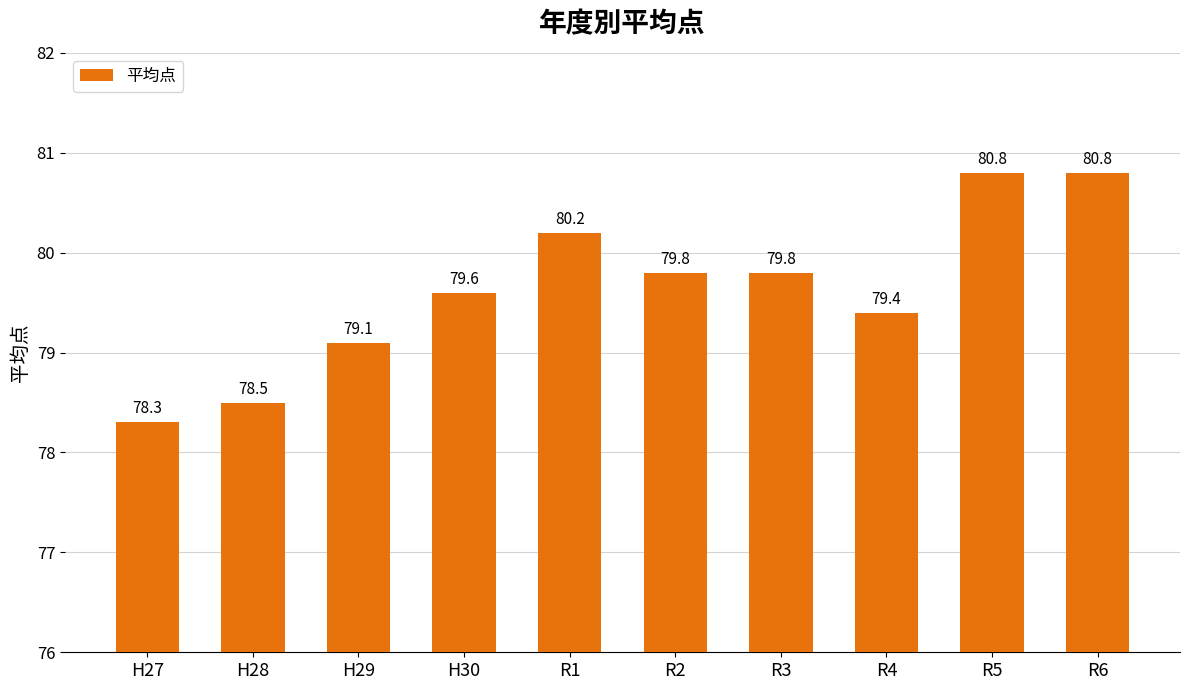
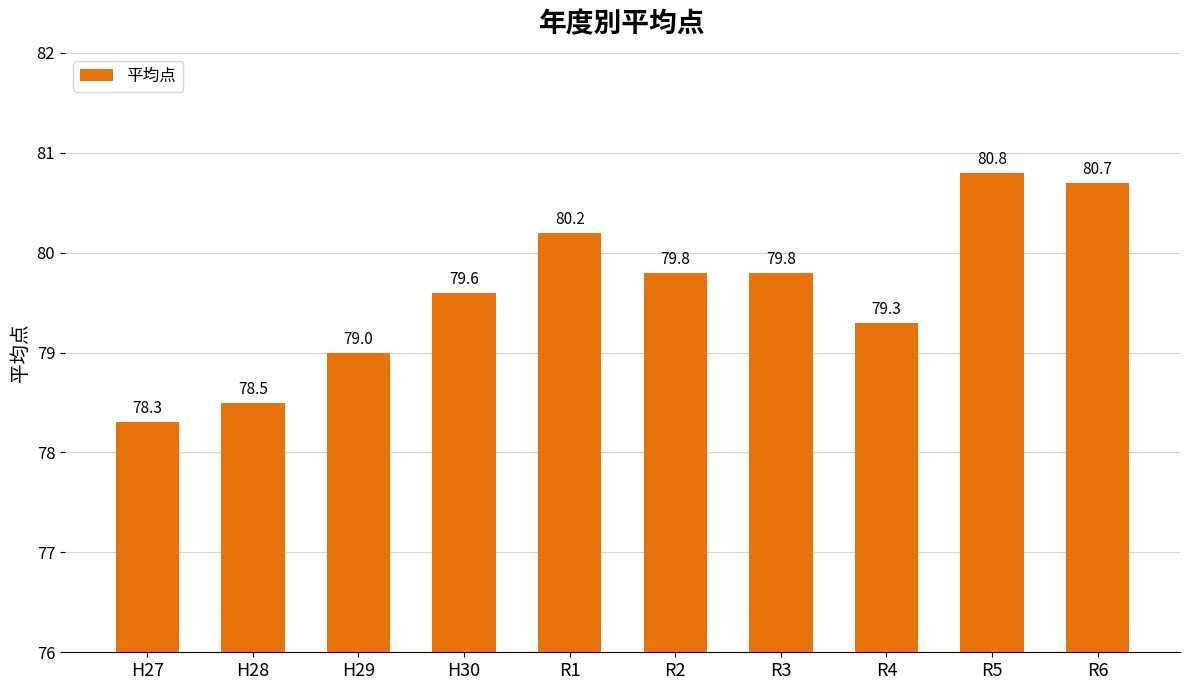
H29: 79.1 -> 79.0
R4: 79.4 -> 79.3
R6: 80.8 -> 80.7
